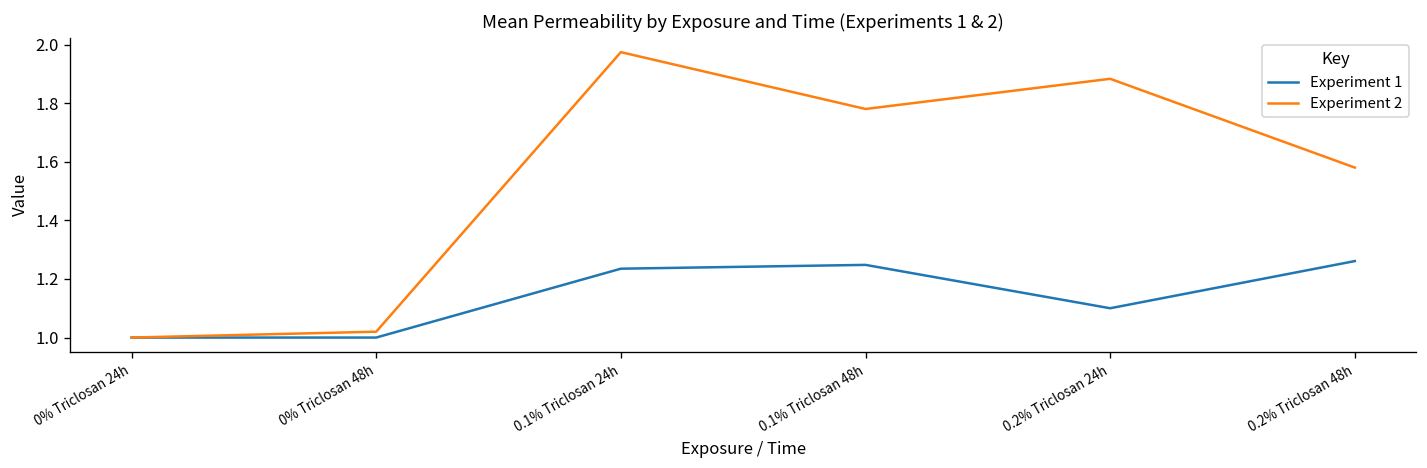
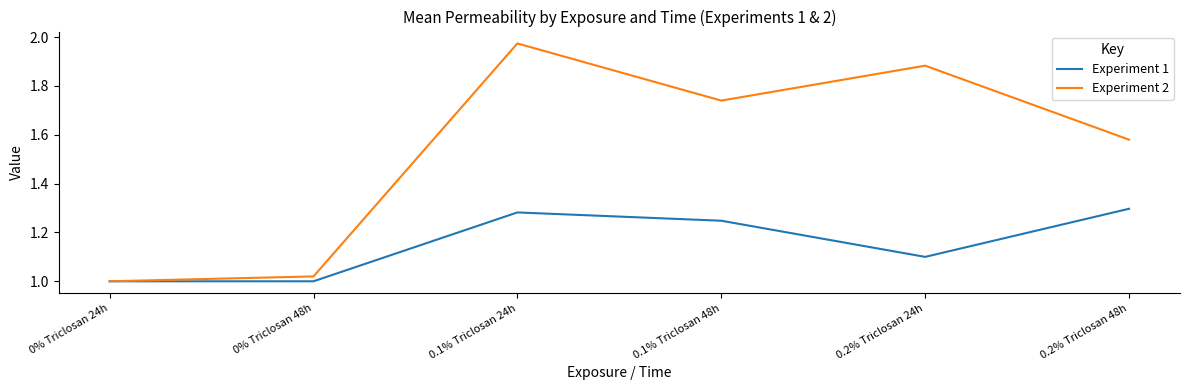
Experiment 1, 0.1% Triclosan 24h: 1.24 -> 1.28
Experiment 2, 0.1% Triclosan 48h: 1.78 -> 1.74
Experiment 1, 0.2% Triclosan 48h: 1.26 -> 1.30
